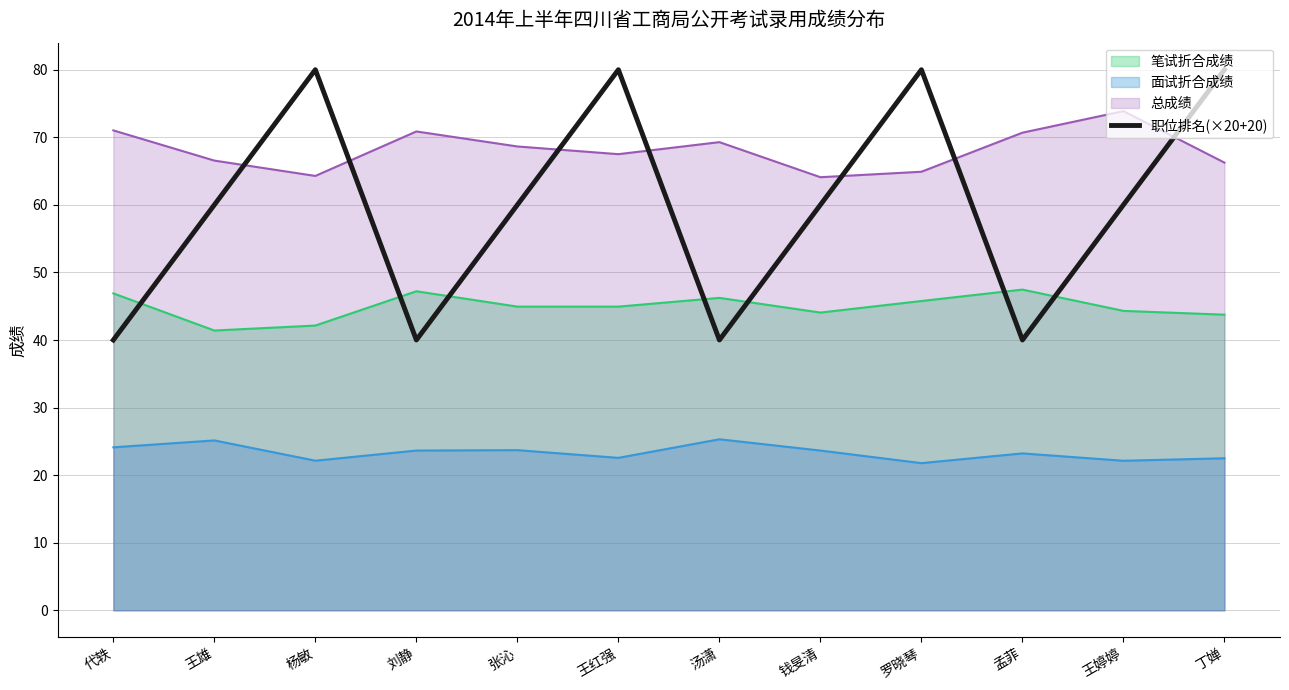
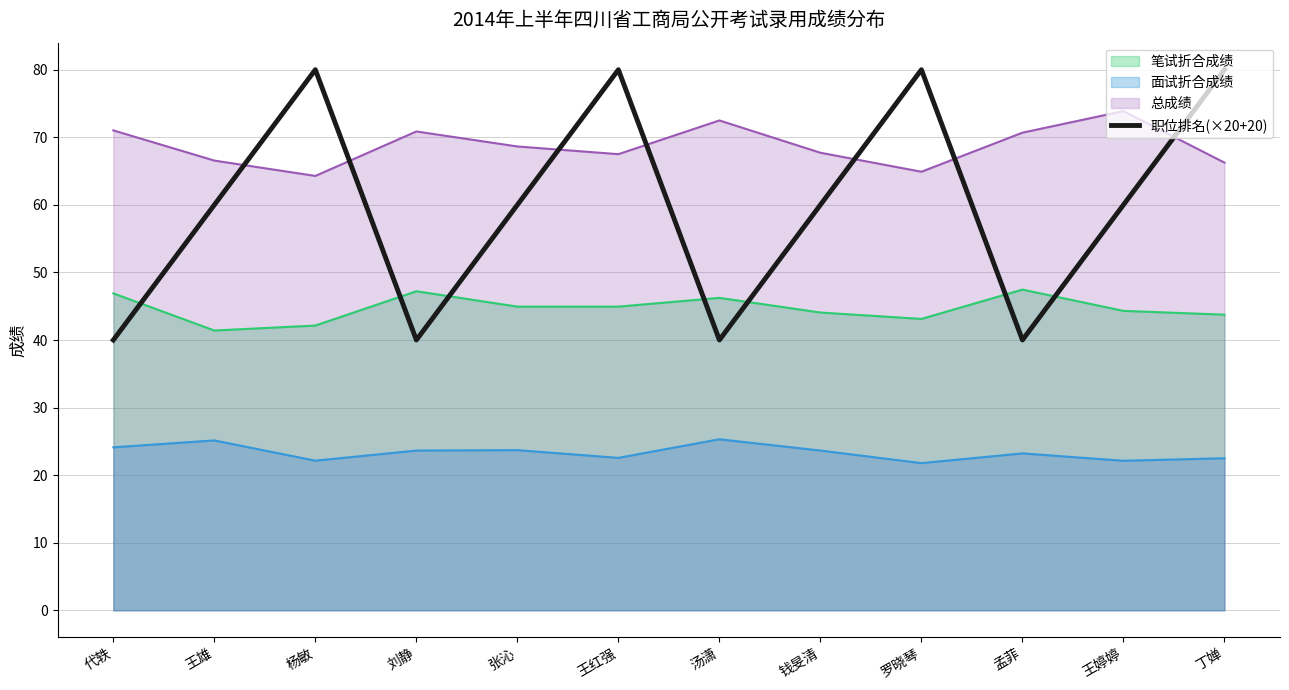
总成绩, 汤潇: 69 -> 72
总成绩, 钱旻清: 64 -> 68
笔试折合成绩, 罗晓琴: 46 -> 43
